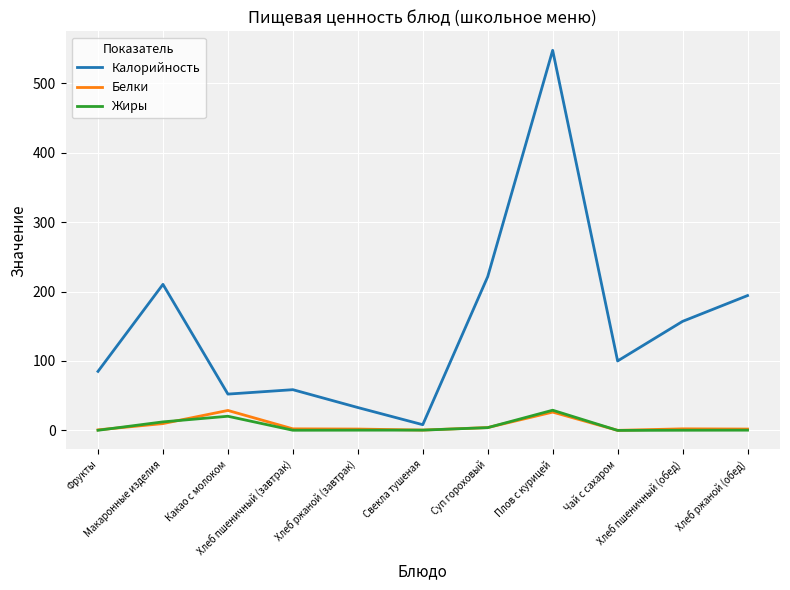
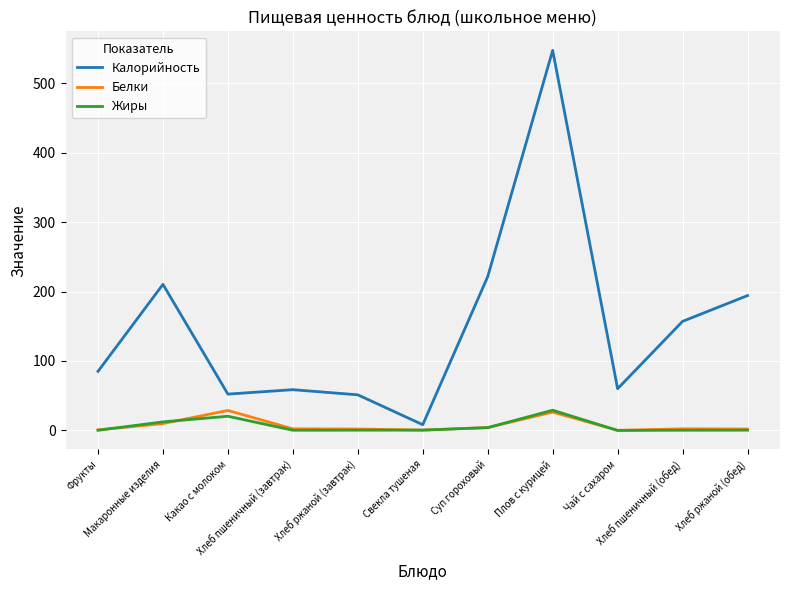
Калорийность, Хлеб ржаной (завтрак): 30 -> 50
Калорийность, Чай с сахаром: 100 -> 60
